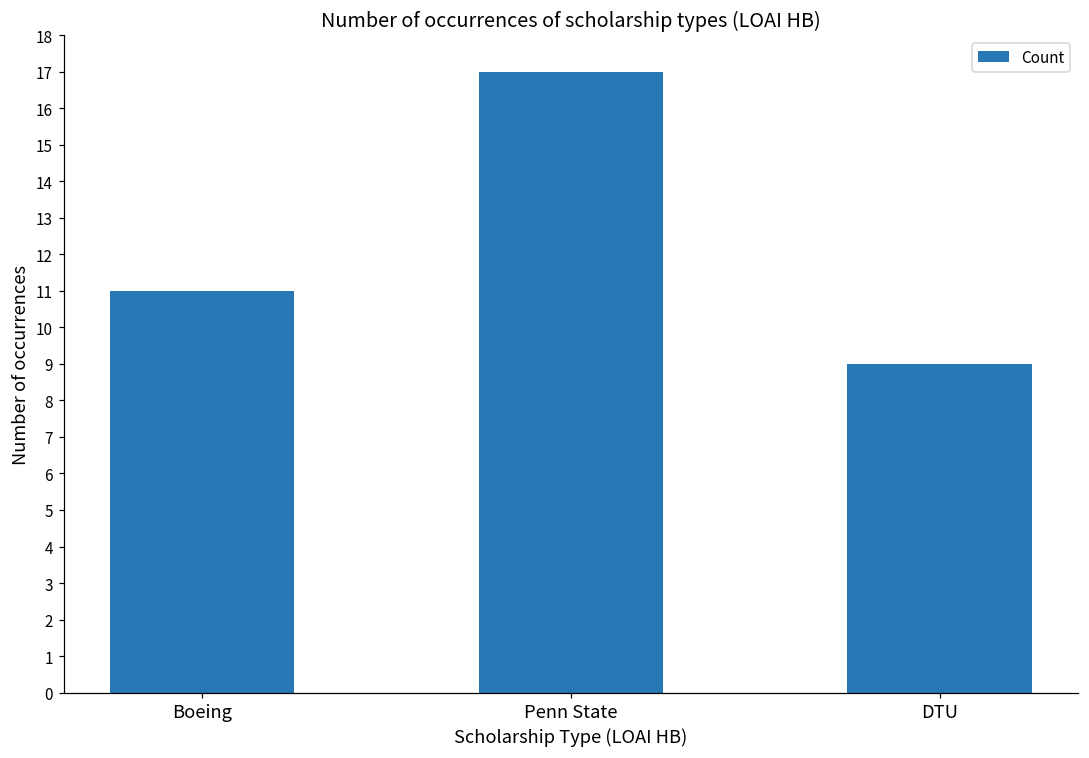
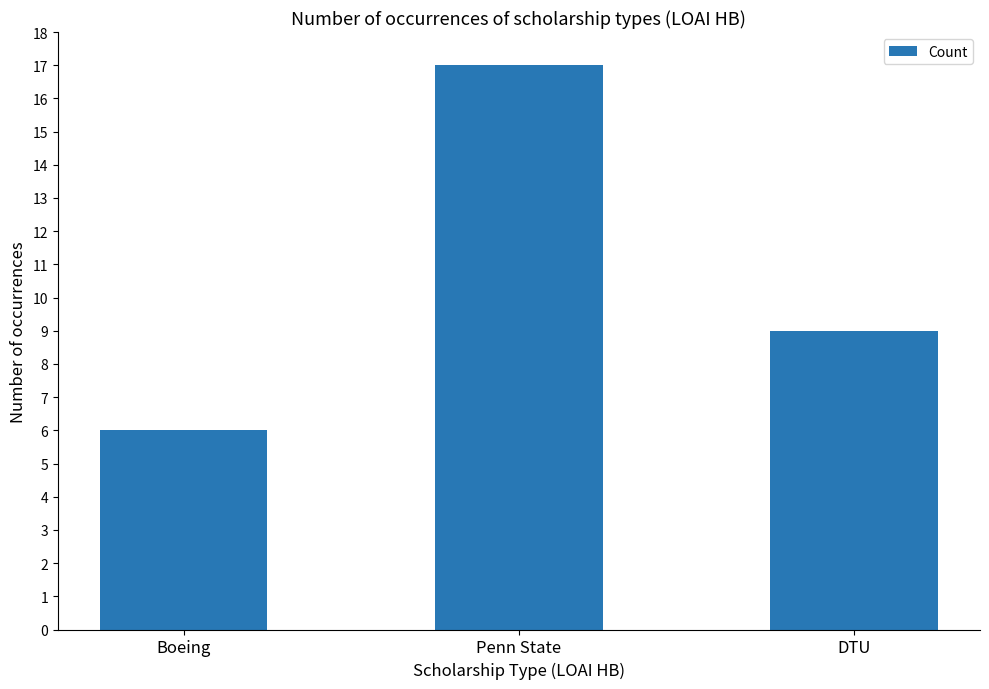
Boeing: 11 -> 6
